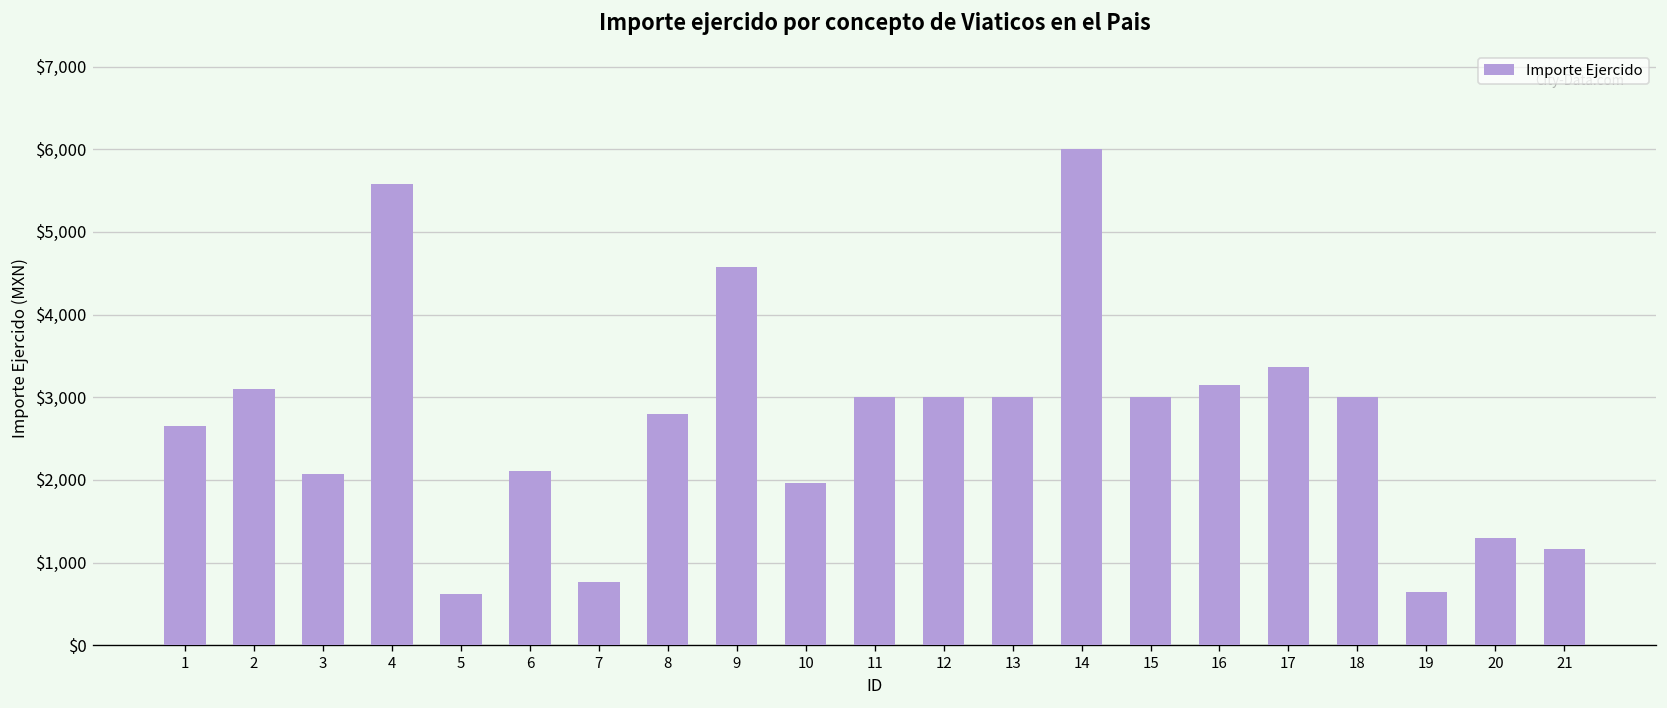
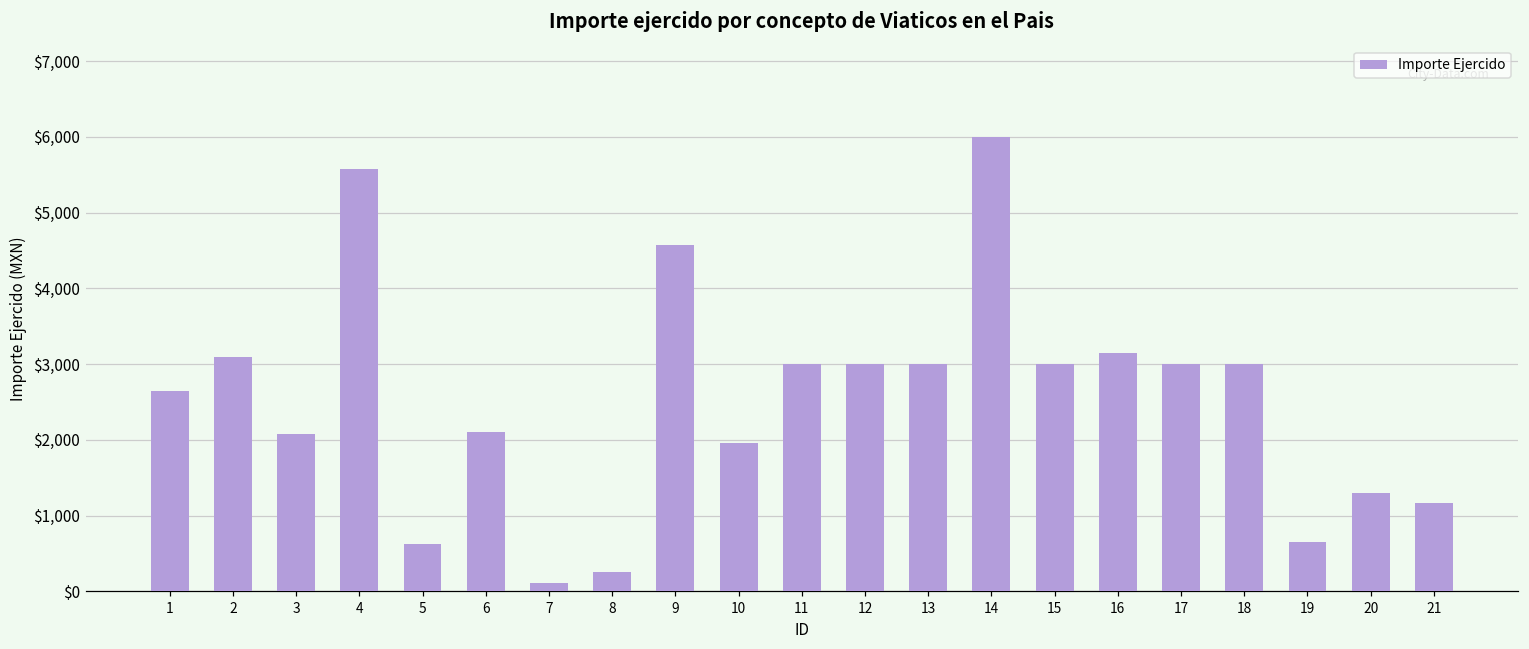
7: $800 -> $100
8: $2,800 -> $300
17: $3,400 -> $3,000
